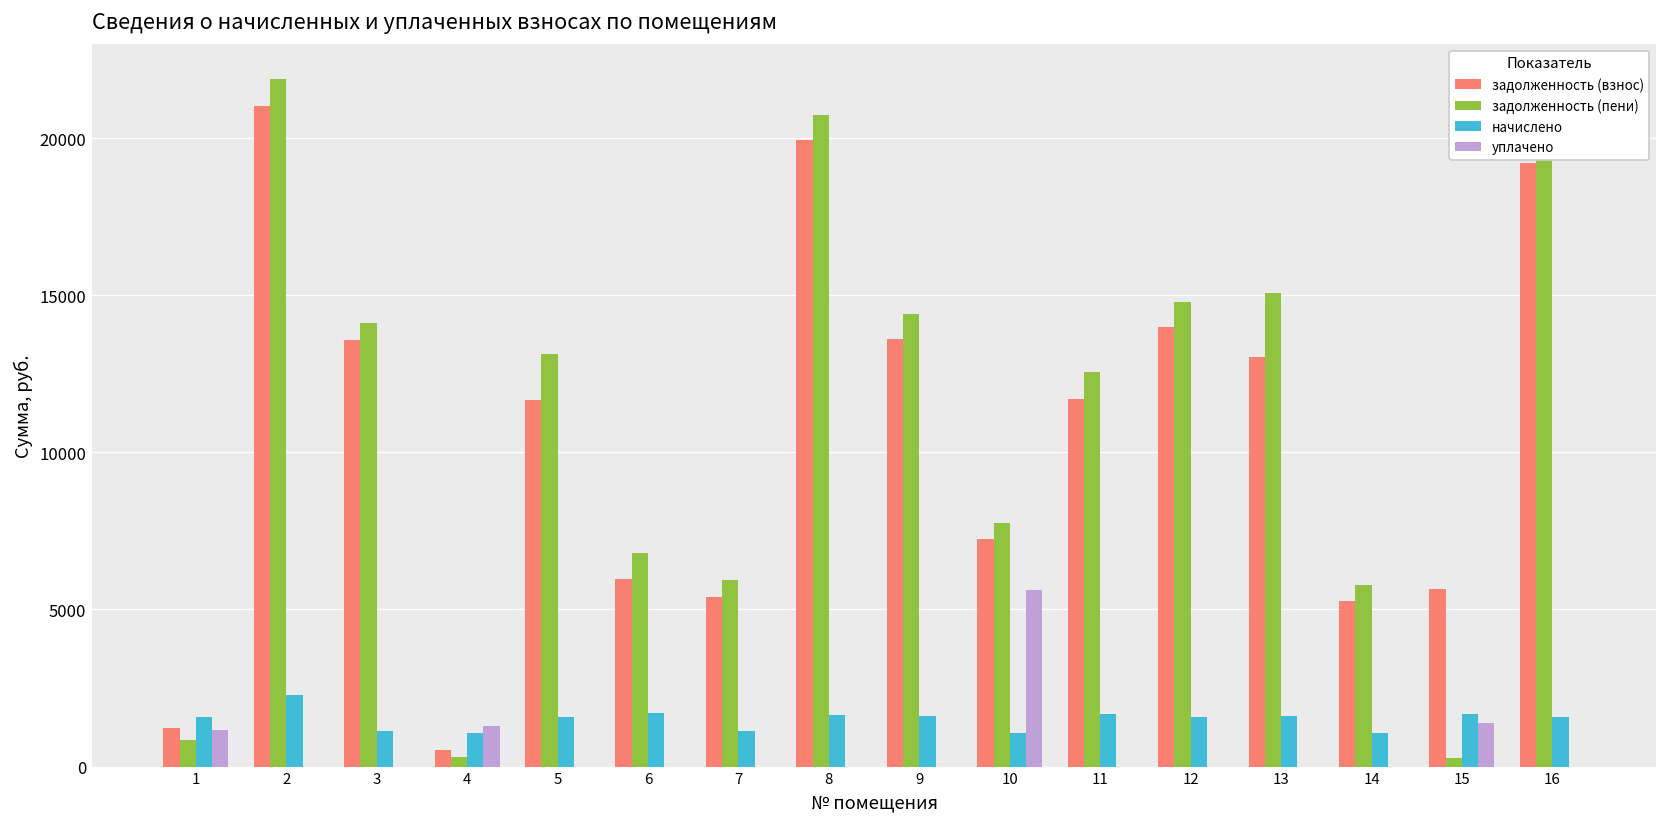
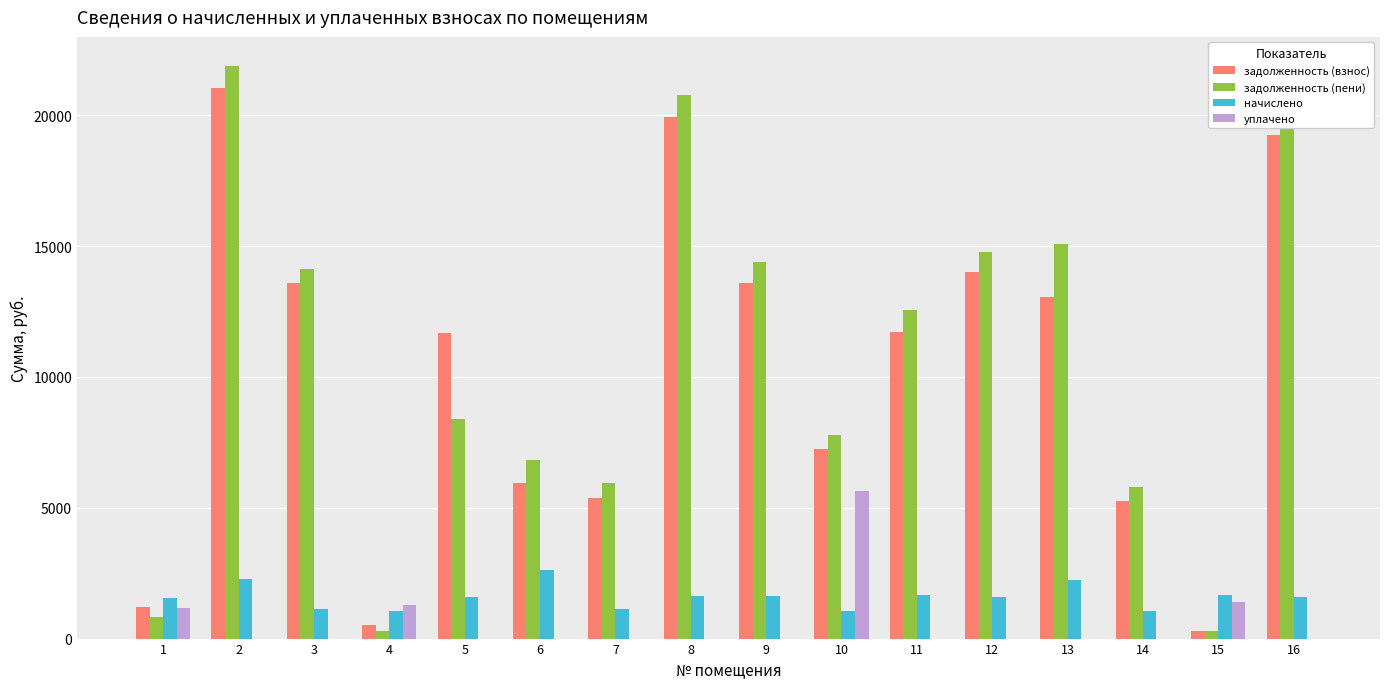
задолженность (пени), 5: 13100 -> 8400
начислено, 6: 1700 -> 2600
начислено, 13: 1600 -> 2200
задолженность (взнос), 15: 5700 -> 300
